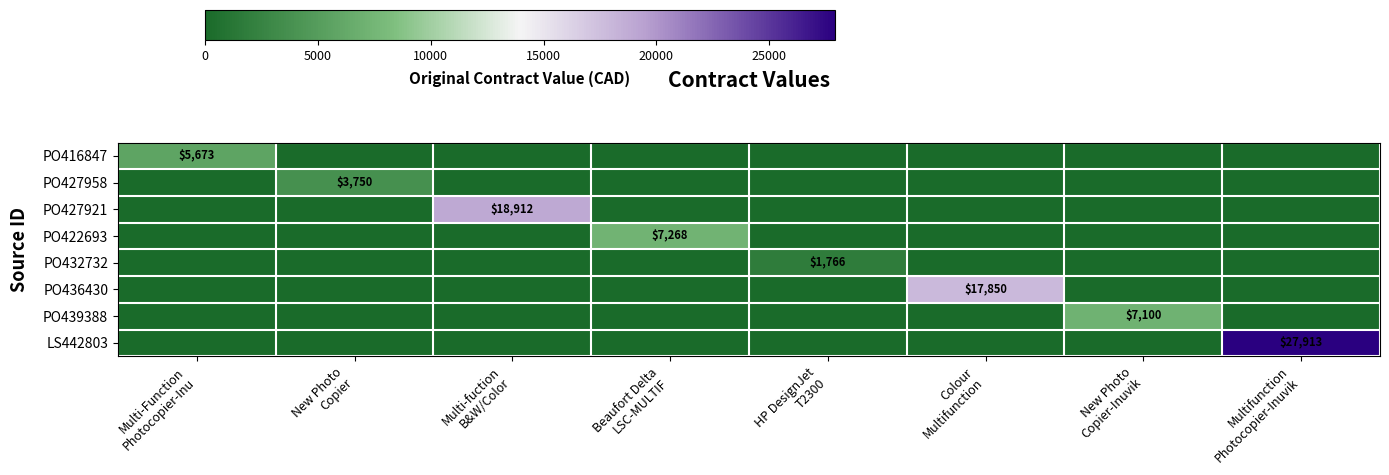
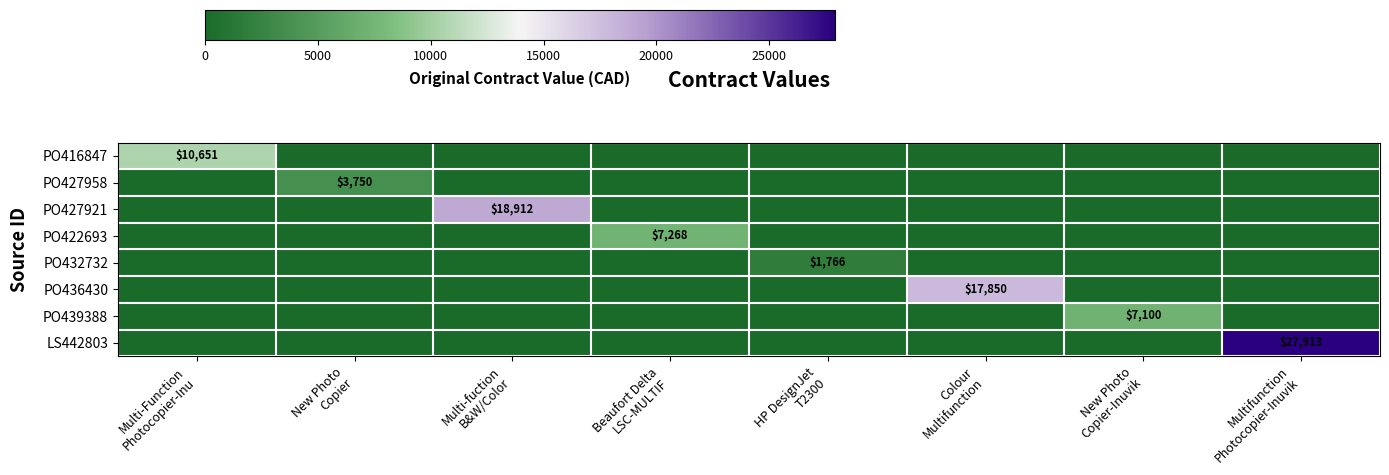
PO416847, Multi-Function Photocopier-Inu: $5,673 -> $10,651
